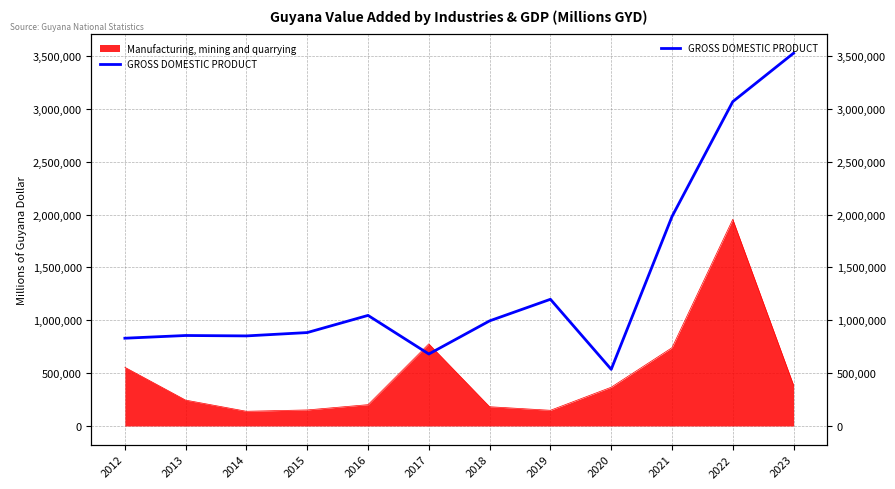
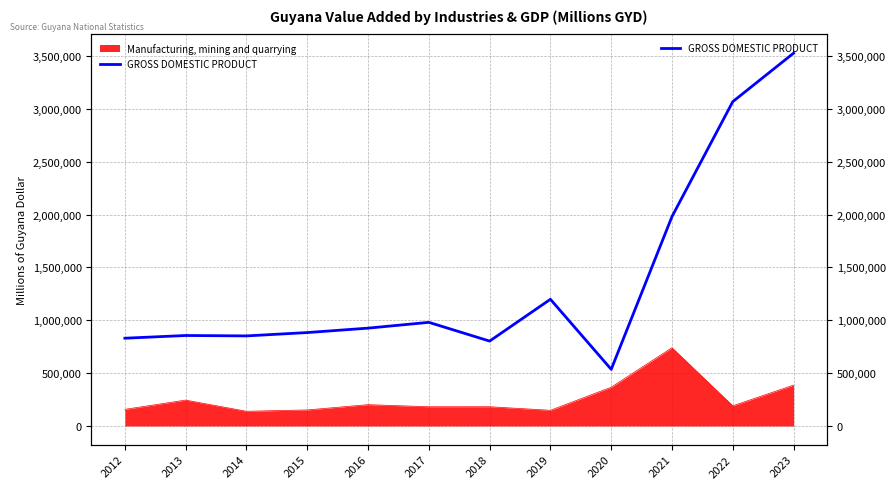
Manufacturing, mining and quarrying, 2012: 560,000 -> 160,000
GROSS DOMESTIC PRODUCT, 2016: 1,050,000 -> 930,000
Manufacturing, mining and quarrying, 2017: 780,000 -> 180,000
GROSS DOMESTIC PRODUCT, 2017: 680,000 -> 980,000
GROSS DOMESTIC PRODUCT, 2018: 990,000 -> 800,000
Manufacturing, mining and quarrying, 2022: 1,960,000 -> 190,000
